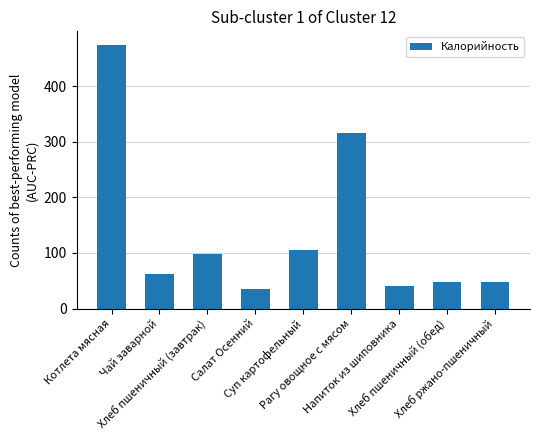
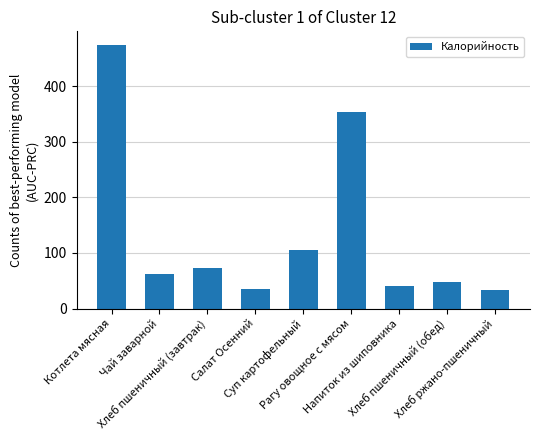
Хлеб пшеничный (завтрак): 100 -> 70
Рагу овощное с мясом: 320 -> 350
Хлеб ржано-пшеничный: 50 -> 30
